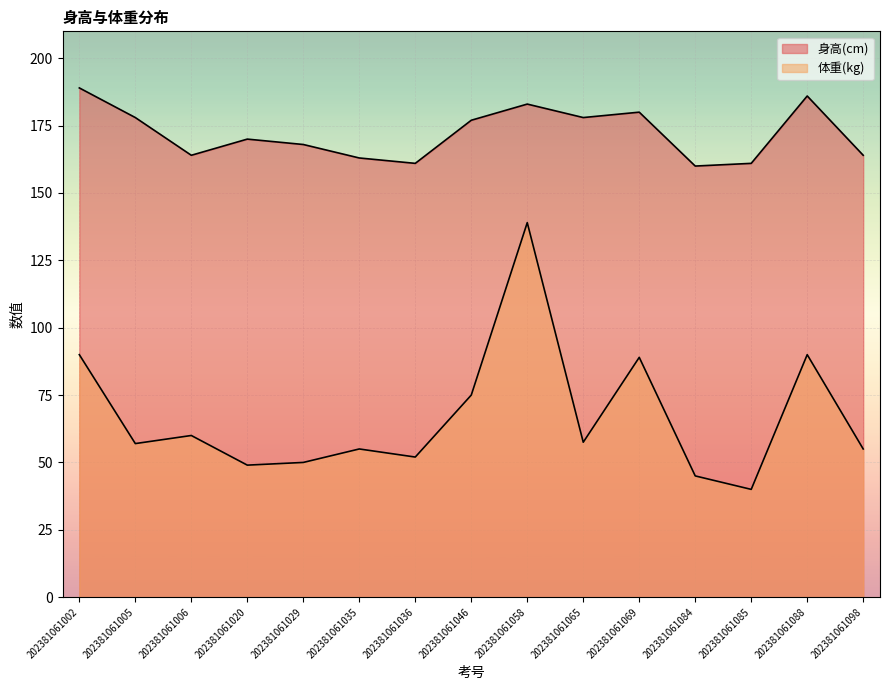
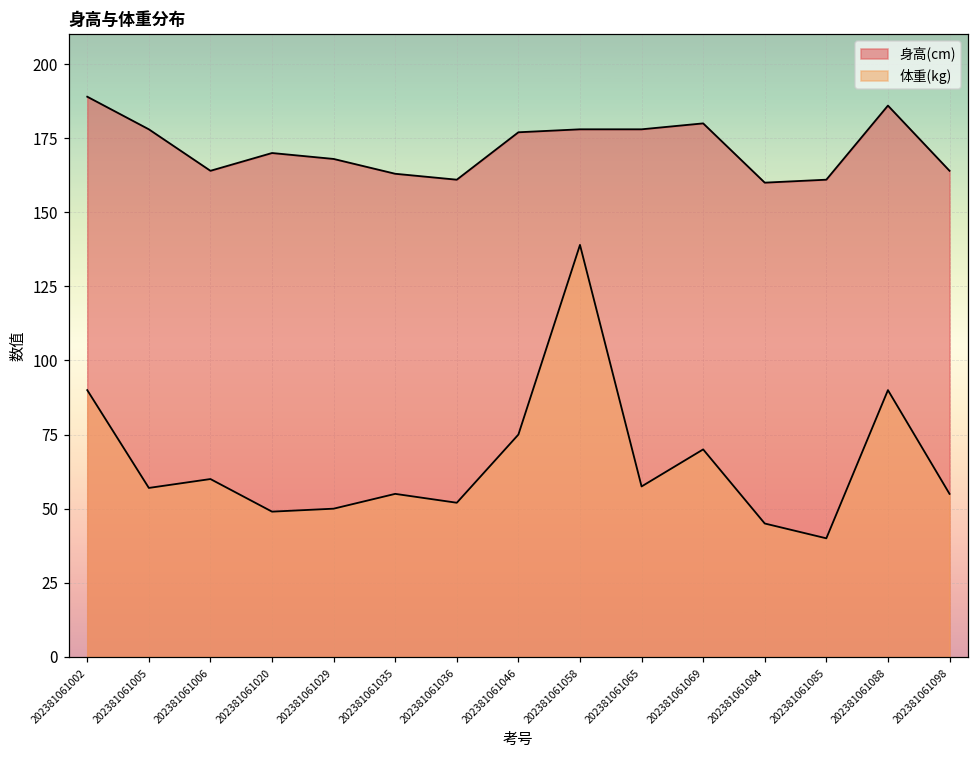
身高(cm), 202381061058: 183 -> 178
体重(kg), 202381061069: 89 -> 70
